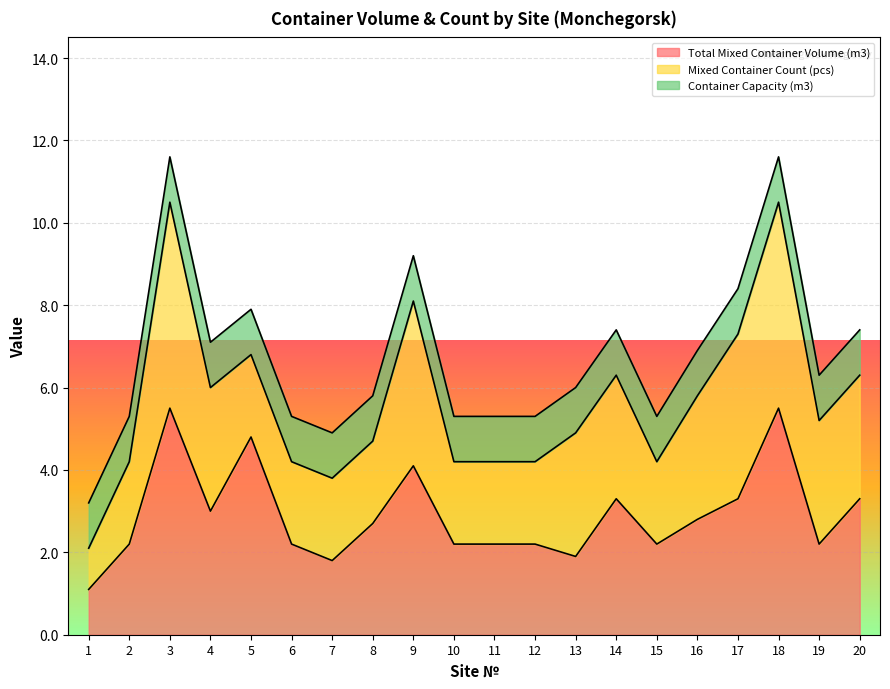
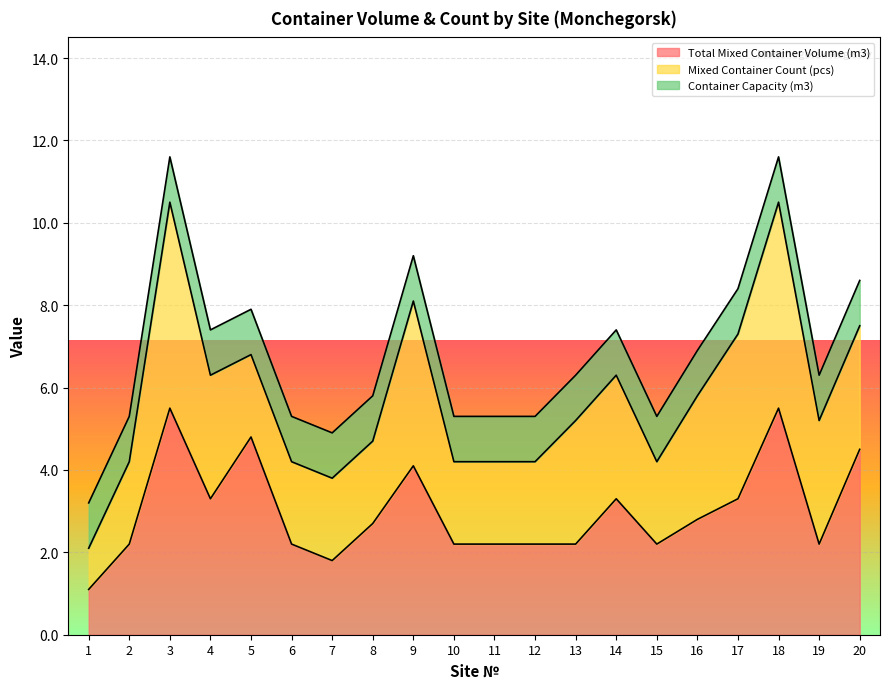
Total Mixed Container Volume (m3), 4: 3.0 -> 3.3
Total Mixed Container Volume (m3), 13: 1.9 -> 2.2
Total Mixed Container Volume (m3), 20: 3.3 -> 4.5
